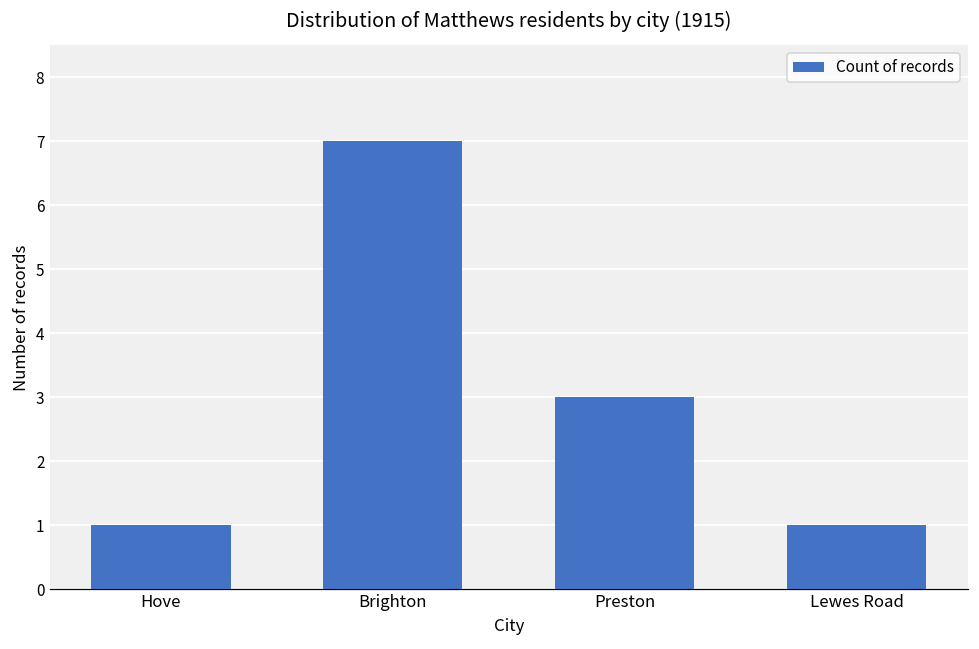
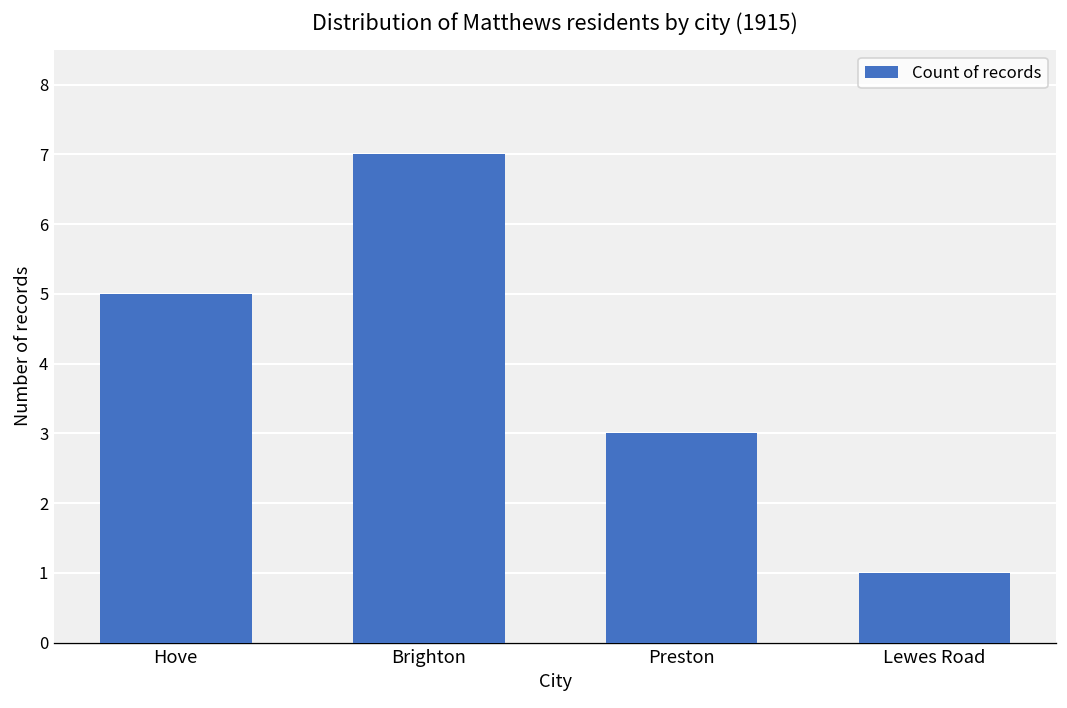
Hove: 1 -> 5
